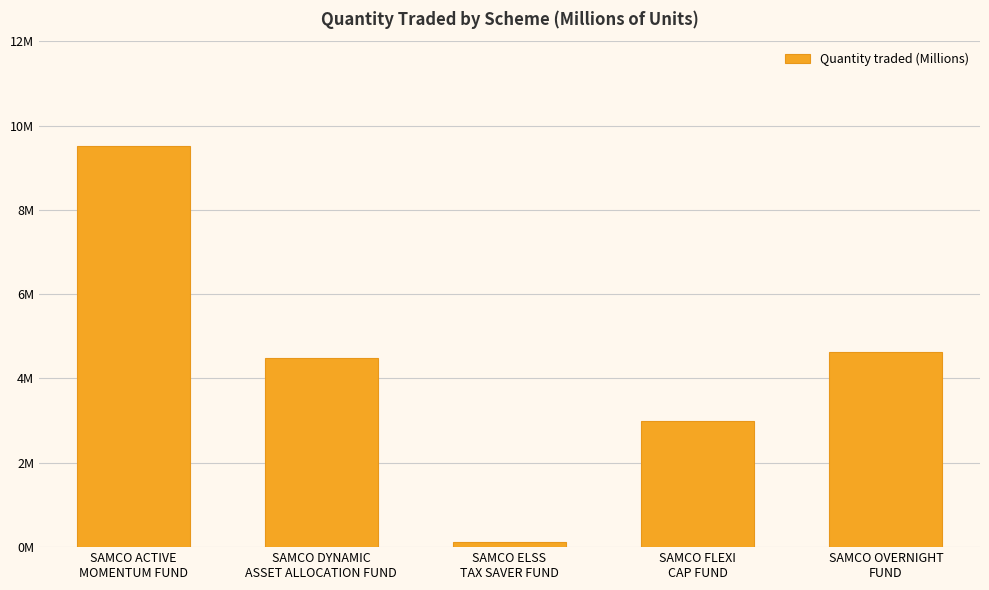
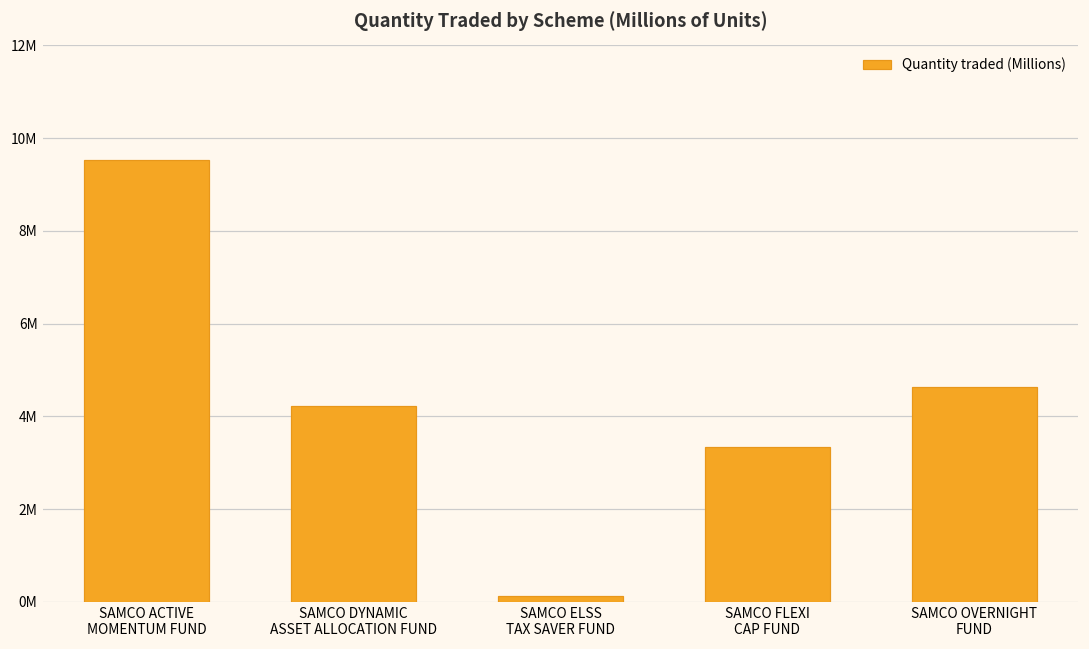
SAMCO DYNAMIC ASSET ALLOCATION FUND: 4500000 -> 4200000
SAMCO FLEXI CAP FUND: 3000000 -> 3300000
